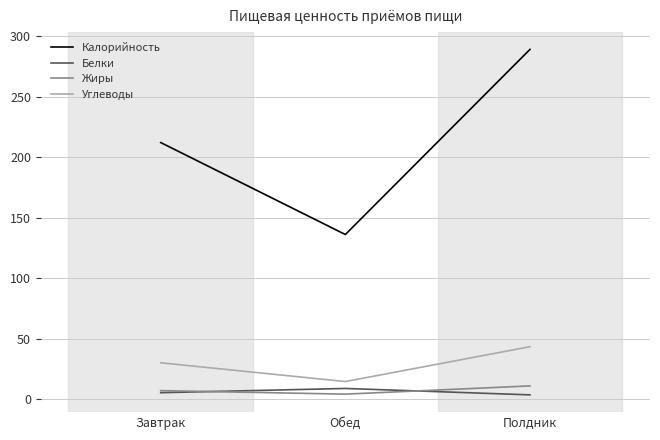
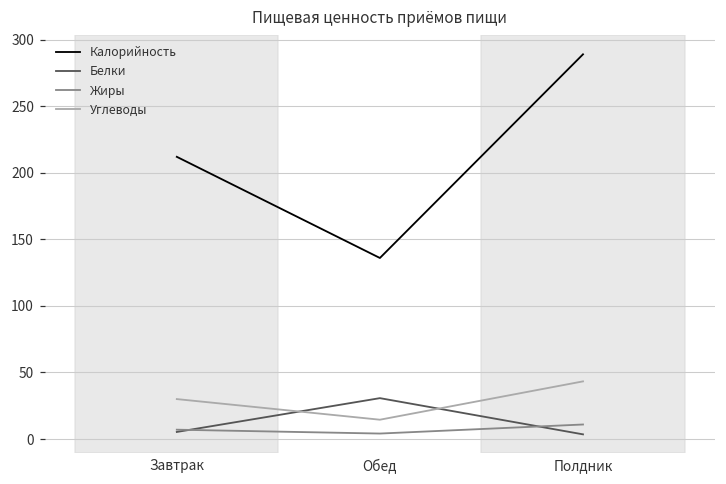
Белки, Обед: 9 -> 31
